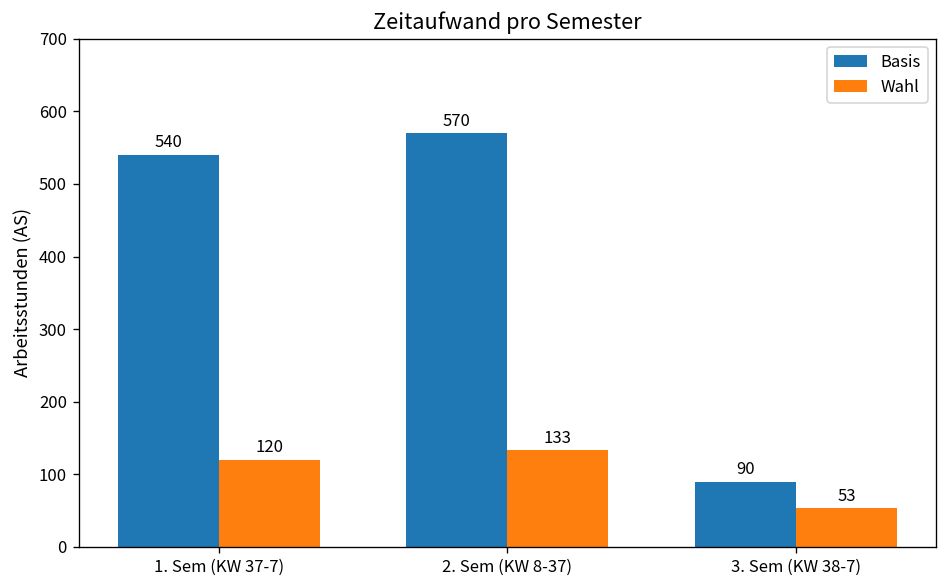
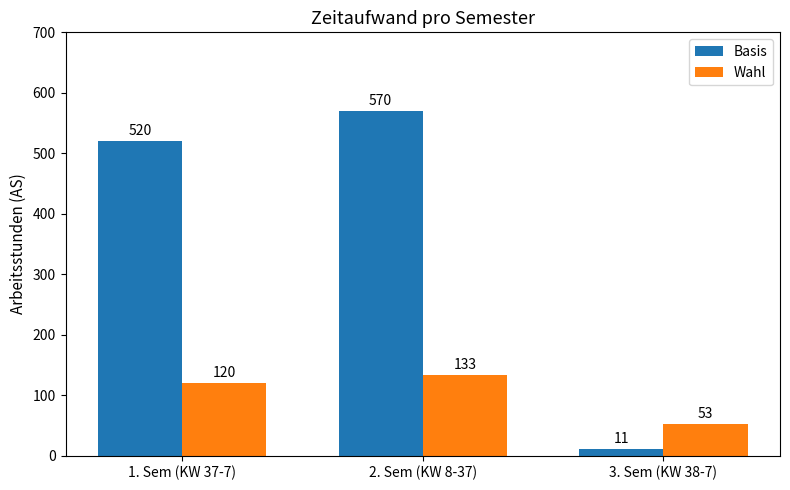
Basis, 1. Sem (KW 37-7): 540 -> 520
Basis, 3. Sem (KW 38-7): 90 -> 11
